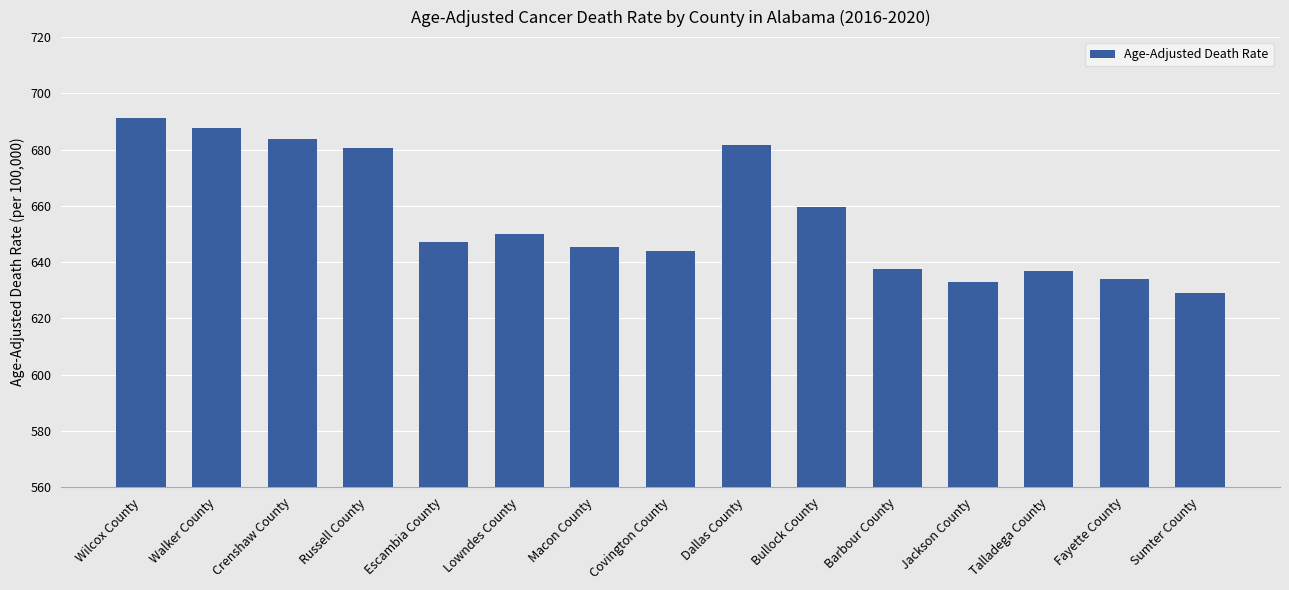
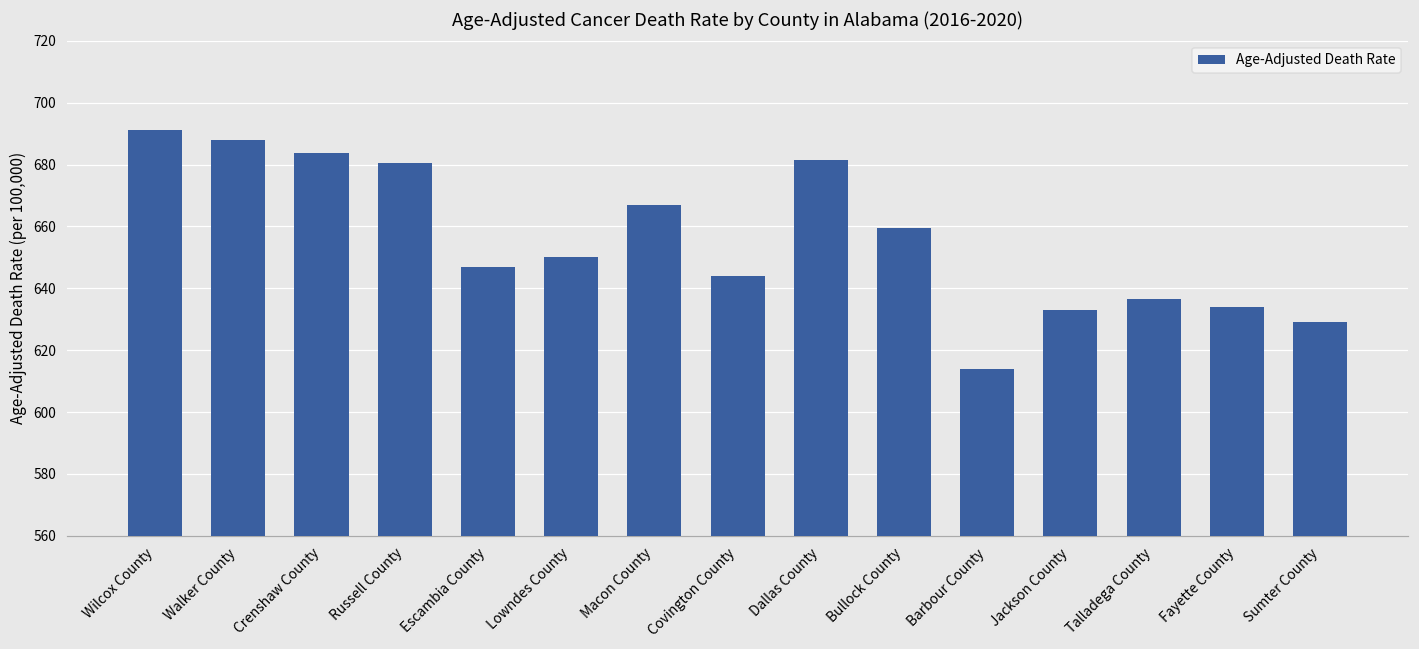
Macon County: 645 -> 667
Barbour County: 638 -> 614
